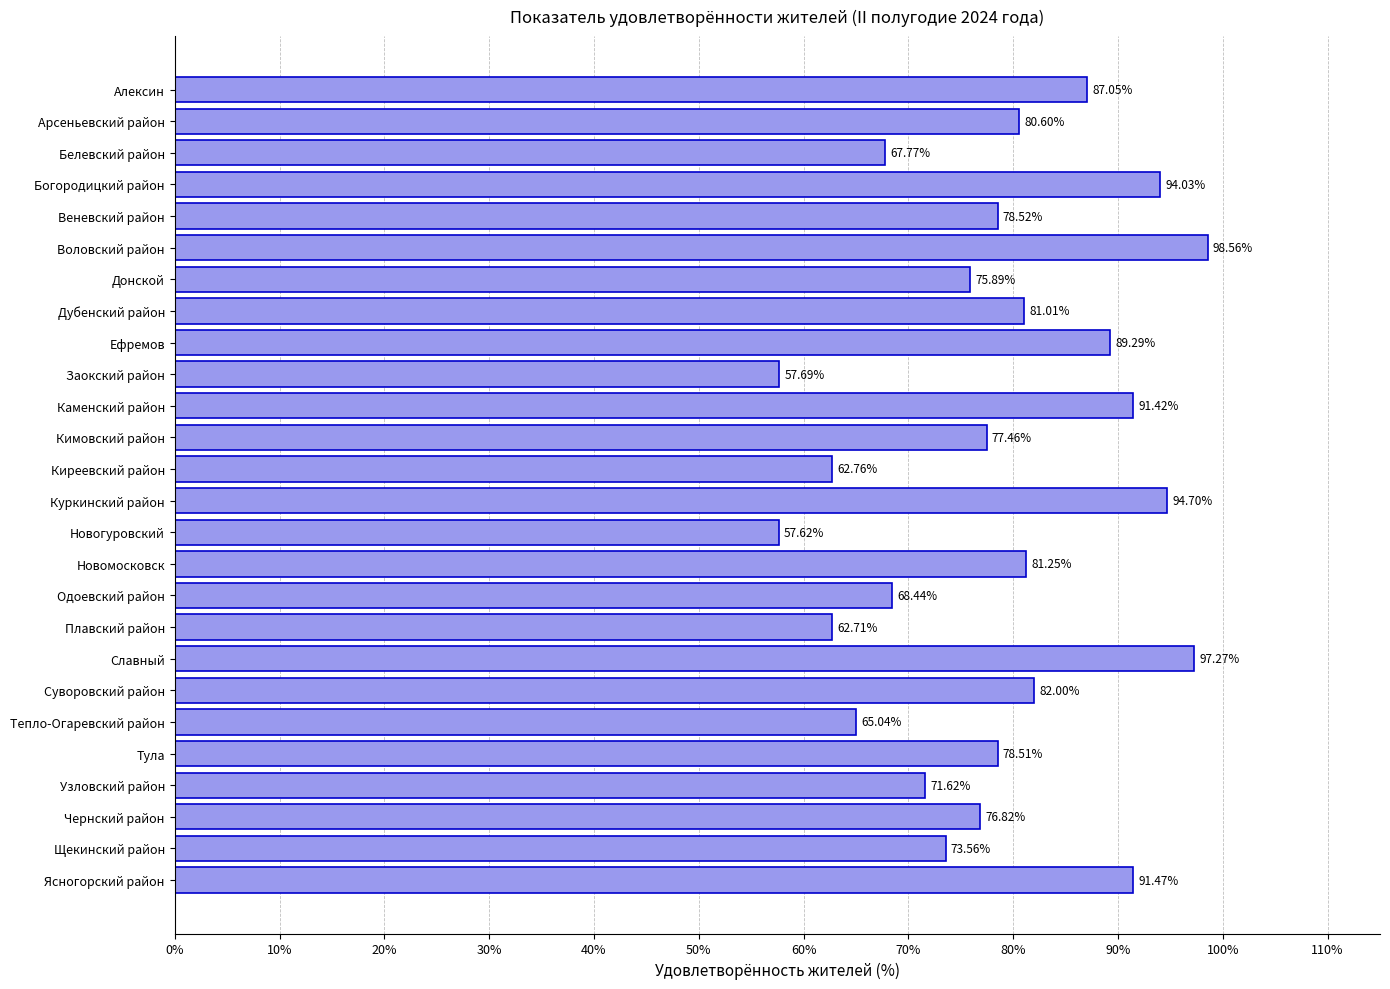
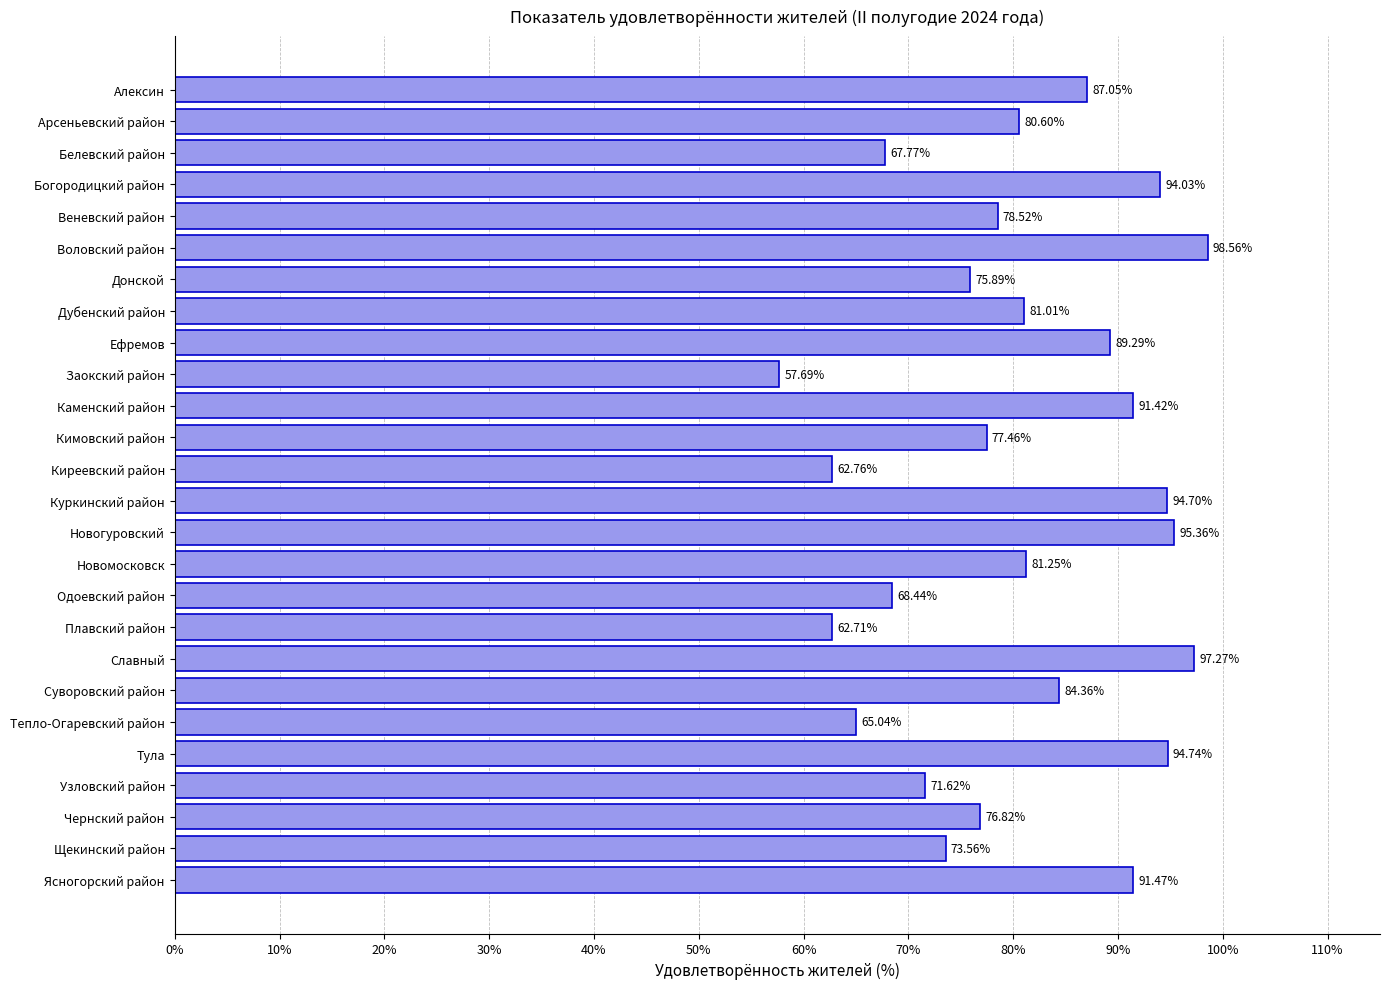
Новогуровский: 57.62% -> 95.36%
Суворовский район: 82.00% -> 84.36%
Тула: 78.51% -> 94.74%
